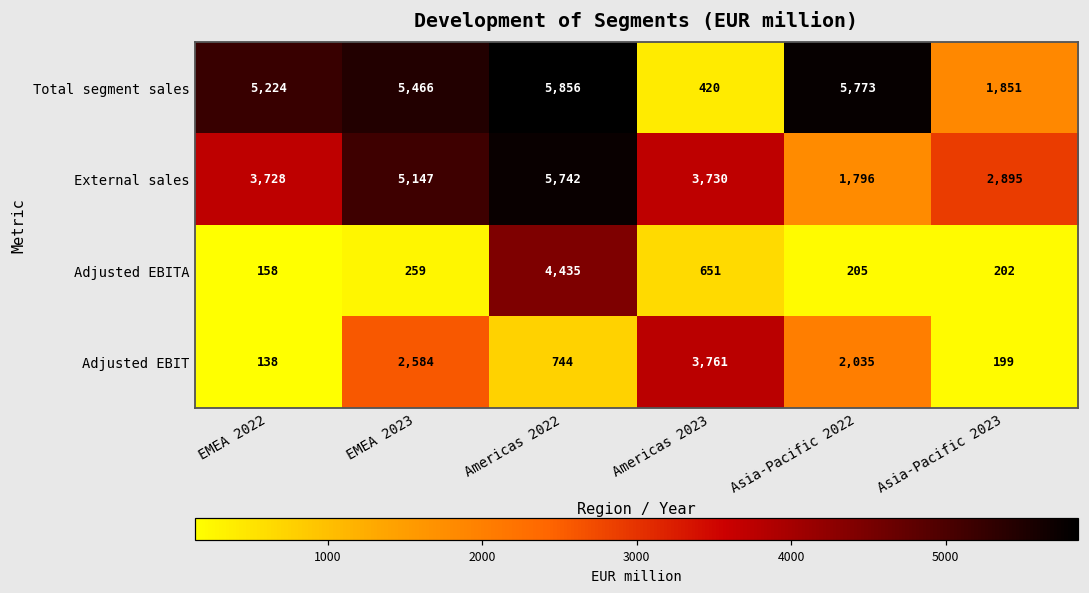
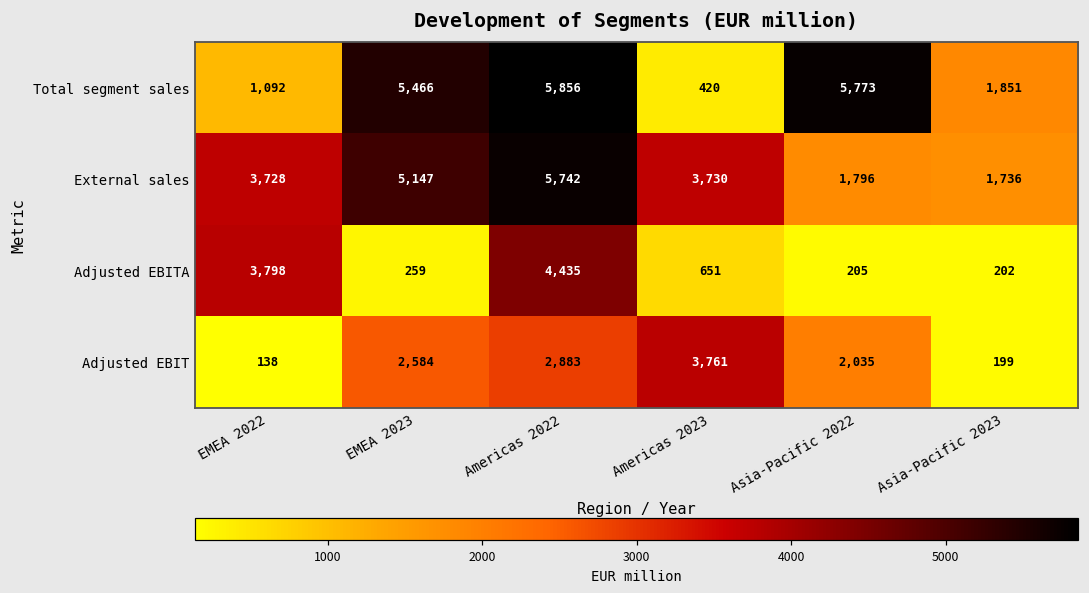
Total segment sales, EMEA 2022: 5,224 -> 1,092
External sales, Asia-Pacific 2023: 2,895 -> 1,736
Adjusted EBITA, EMEA 2022: 158 -> 3,798
Adjusted EBIT, Americas 2022: 744 -> 2,883
